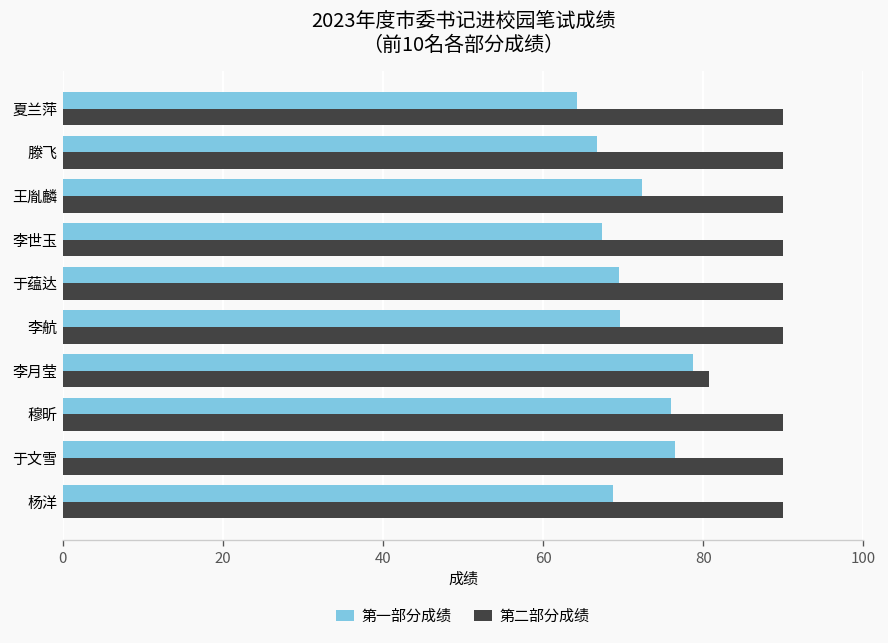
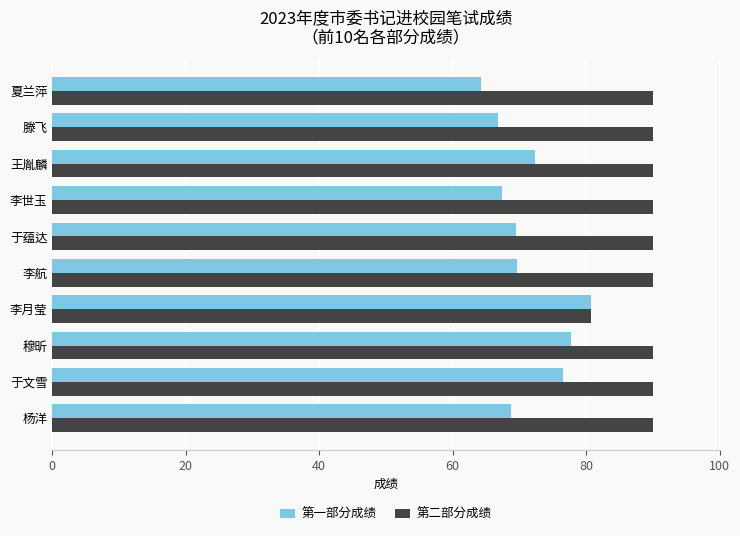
第一部分成绩, 李月莹: 79 -> 81
第一部分成绩, 穆昕: 76 -> 78
